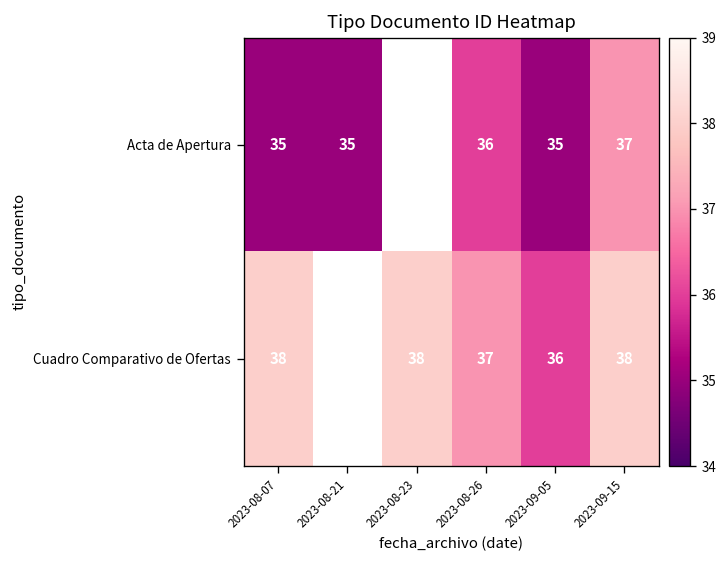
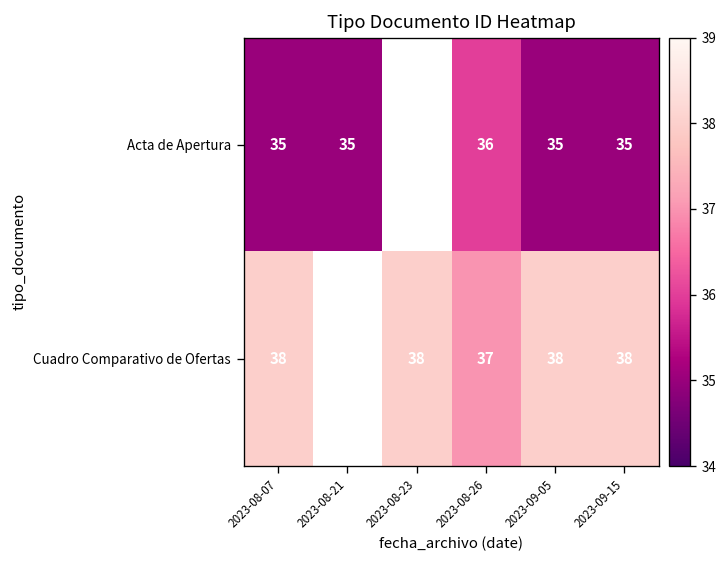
Acta de Apertura, 2023-09-15: 37 -> 35
Cuadro Comparativo de Ofertas, 2023-09-05: 36 -> 38
